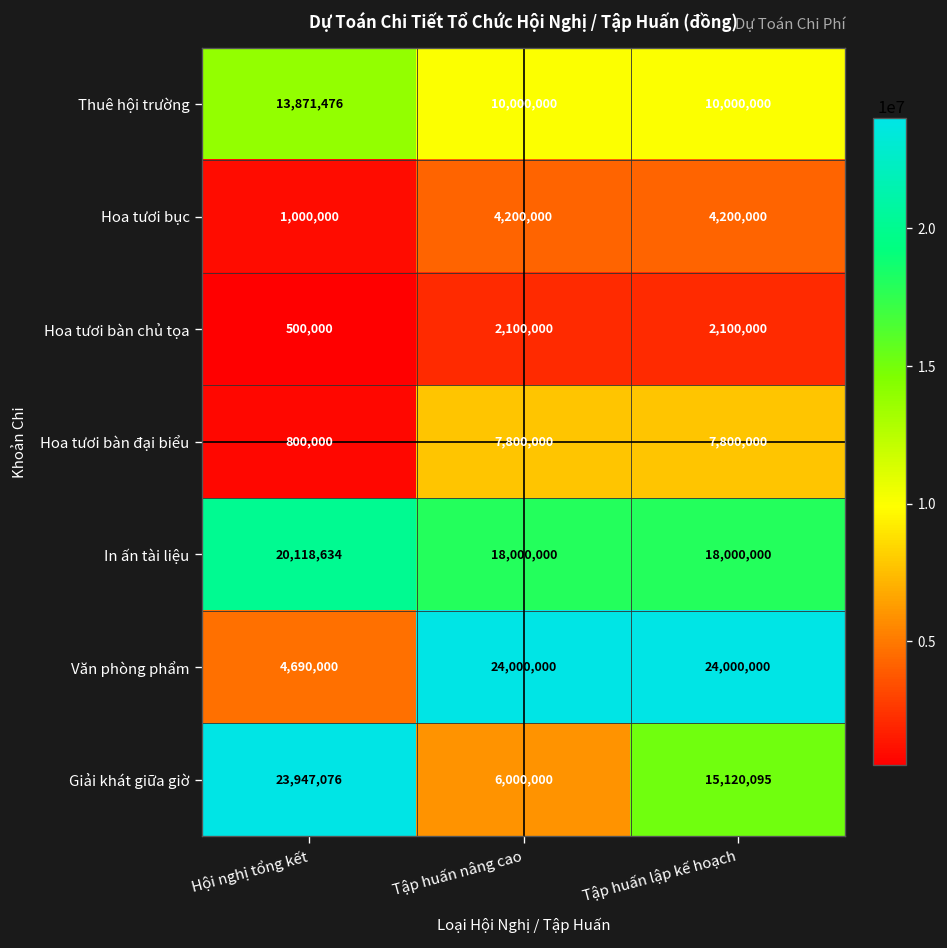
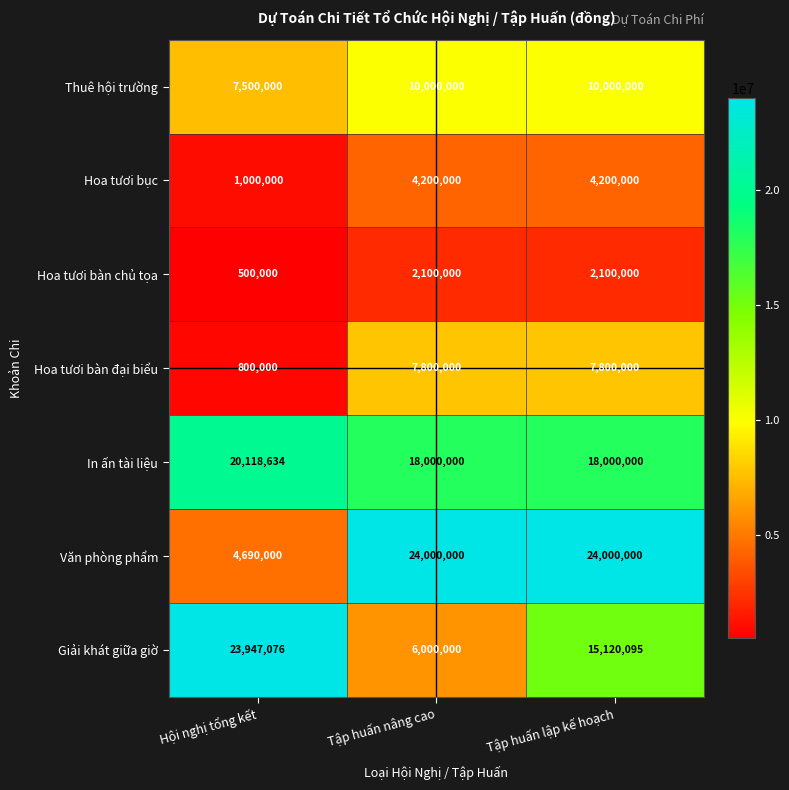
Thuê hội trường, Hội nghị tổng kết: 13,871,476 -> 7,500,000
